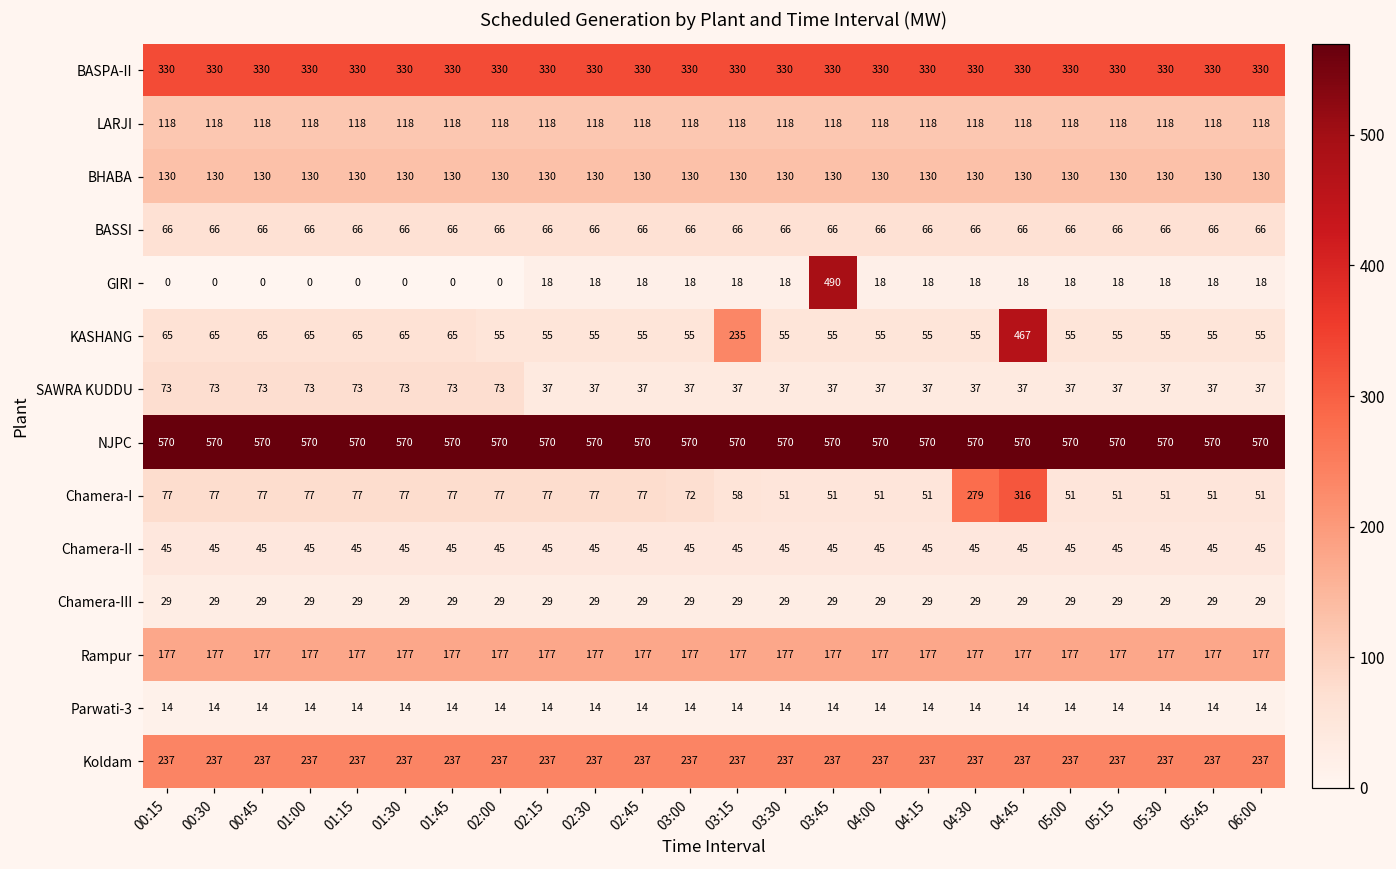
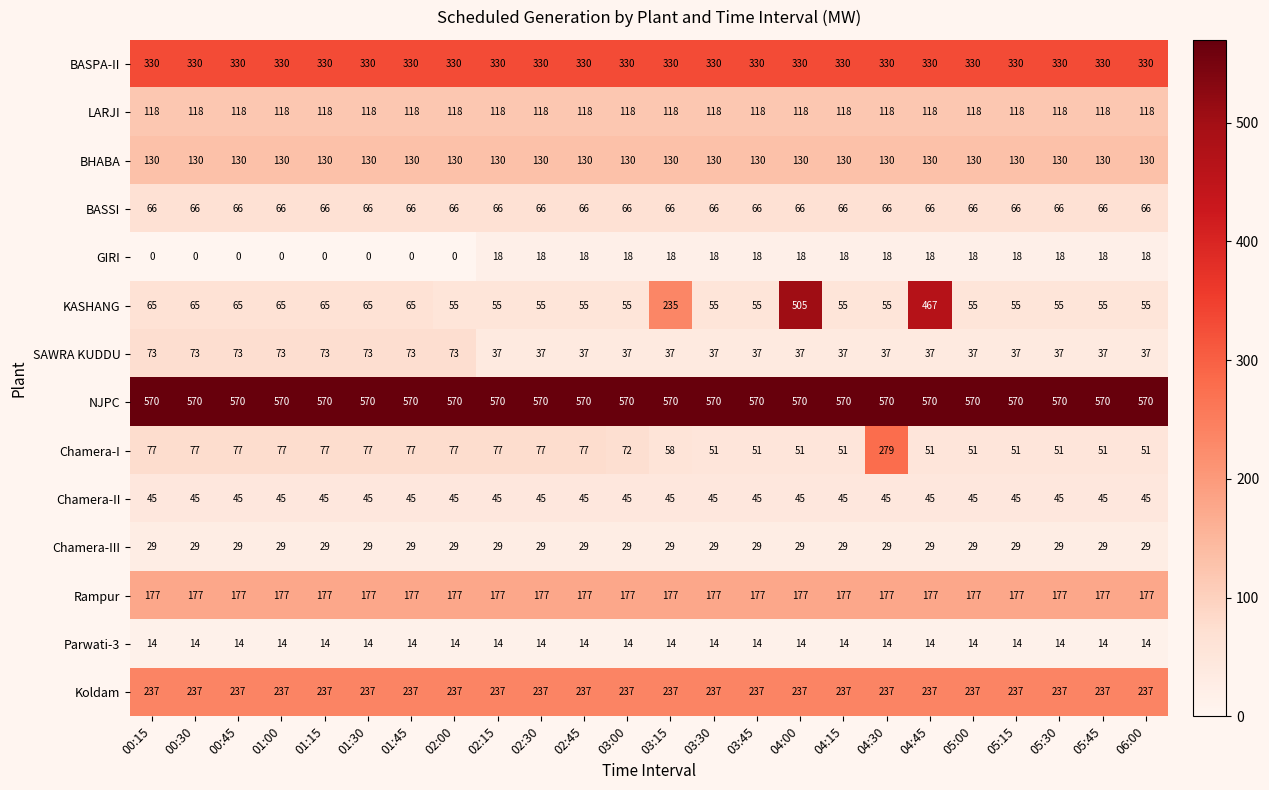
GIRI, 03:45: 490 -> 18
KASHANG, 04:00: 55 -> 505
Chamera-I, 04:45: 316 -> 51
